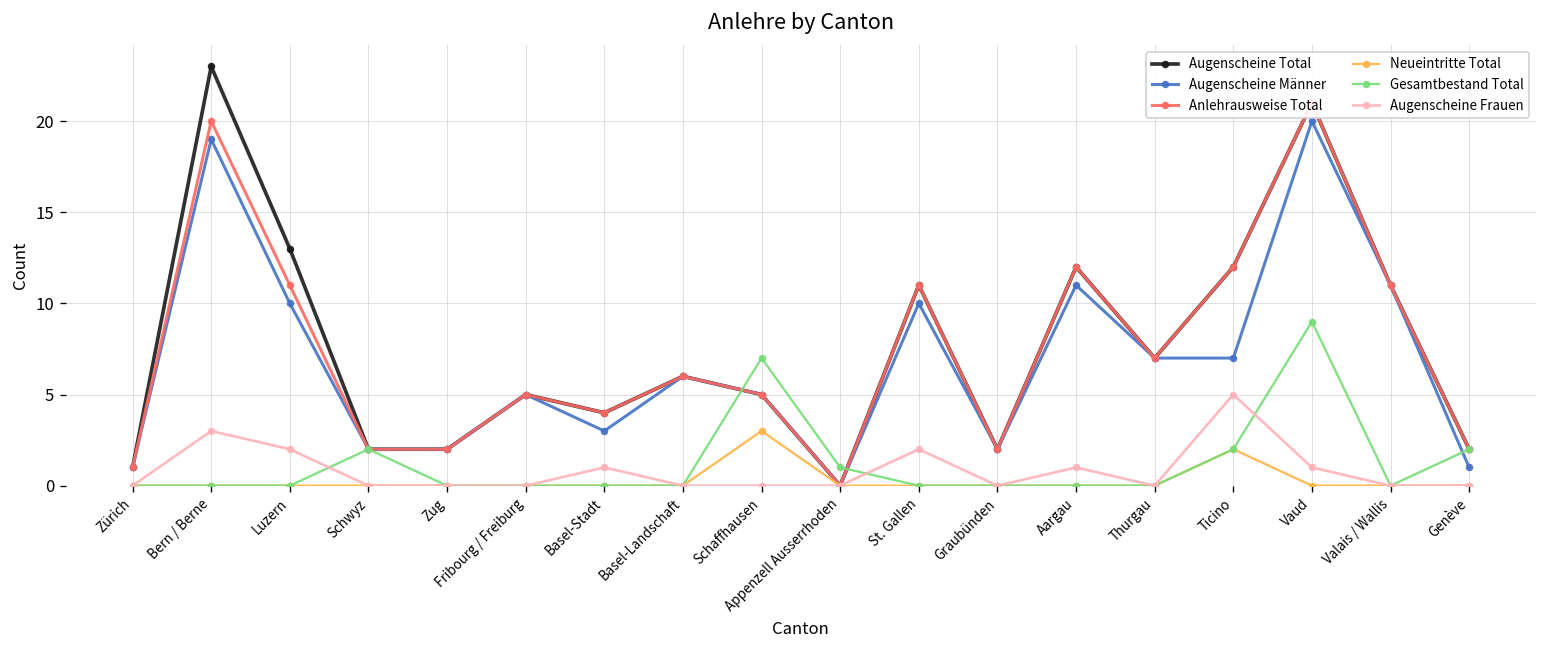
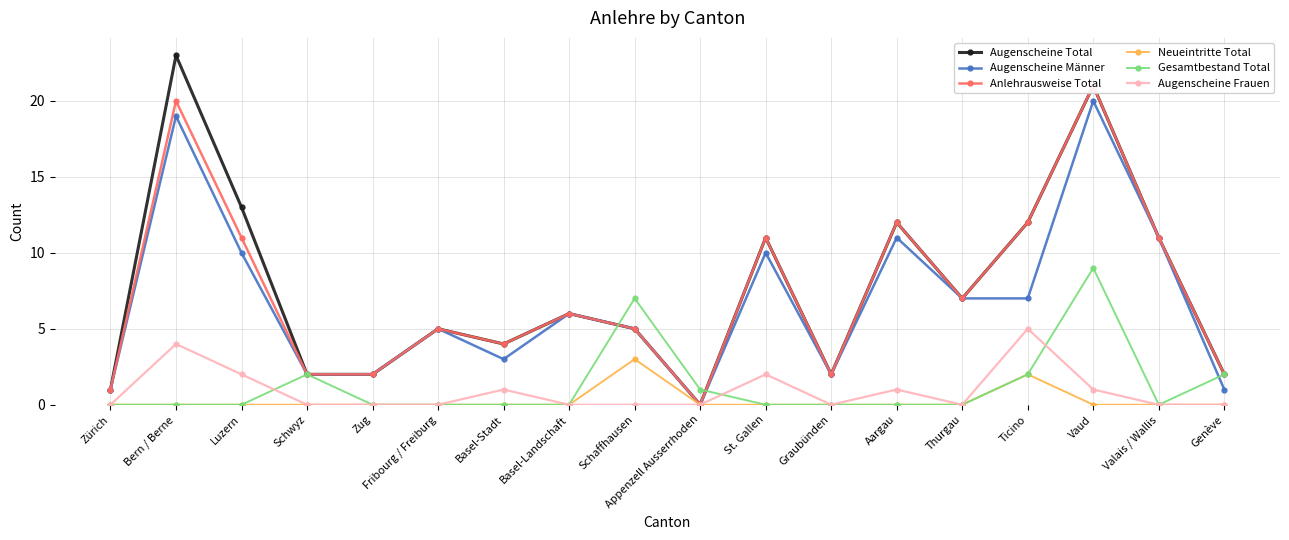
Augenscheine Frauen, Bern / Berne: 3 -> 4
